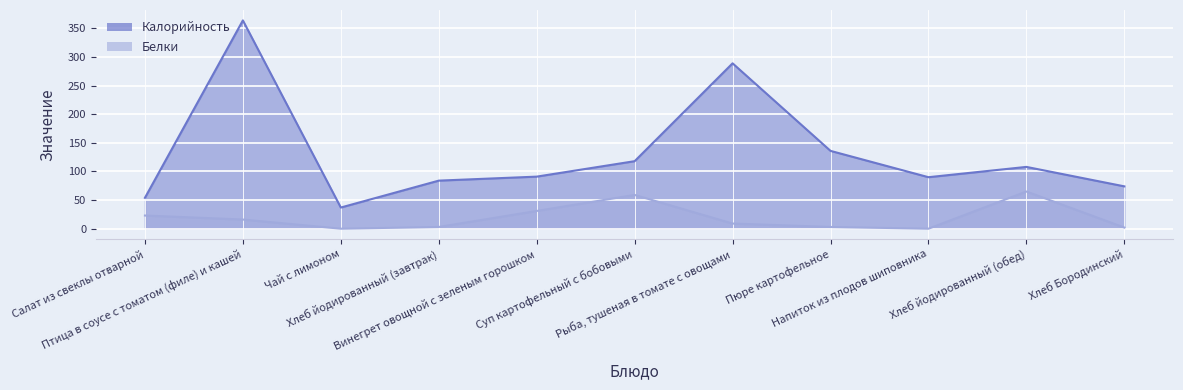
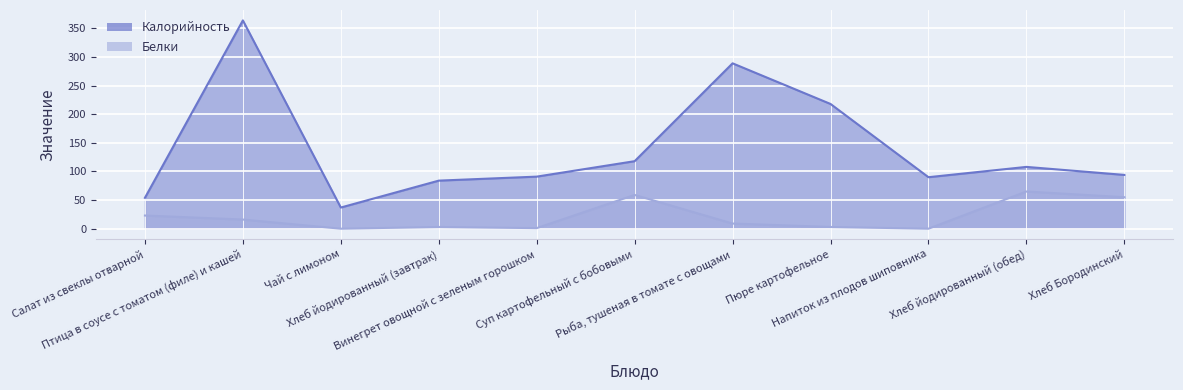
Белки, Винегрет овощной с зеленым горошком: 30 -> 0
Калорийность, Пюре картофельное: 140 -> 220
Калорийность, Хлеб Бородинский: 70 -> 90
Белки, Хлеб Бородинский: 0 -> 60
